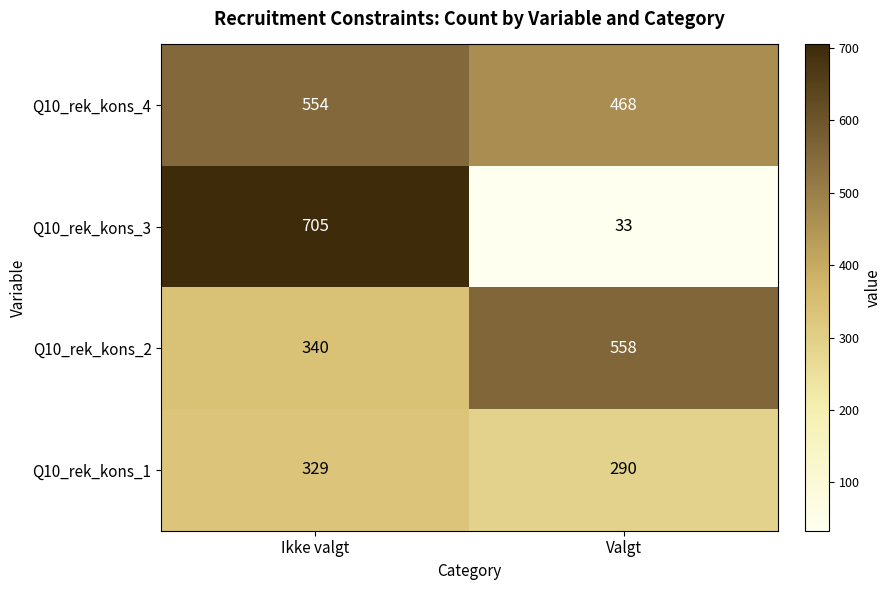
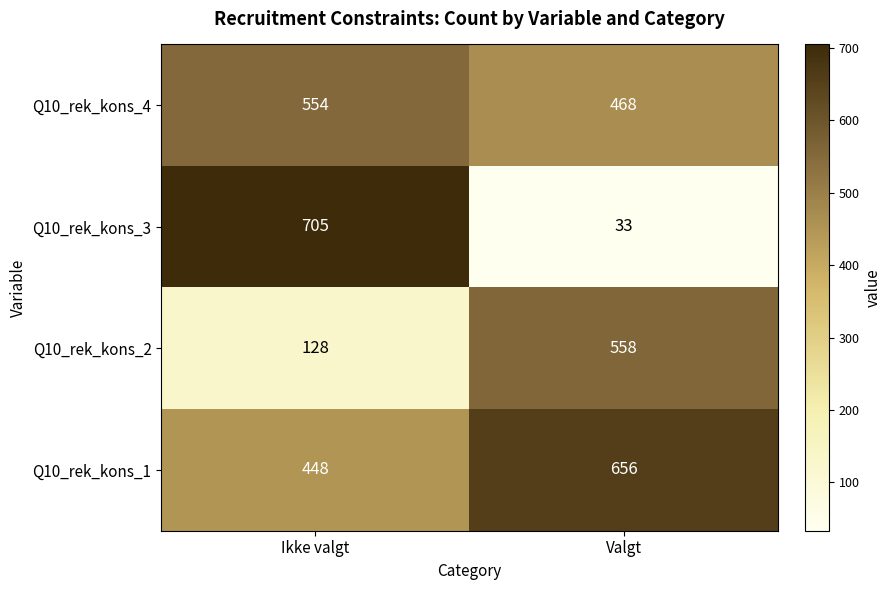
Q10_rek_kons_2, Ikke valgt: 340 -> 128
Q10_rek_kons_1, Ikke valgt: 329 -> 448
Q10_rek_kons_1, Valgt: 290 -> 656
